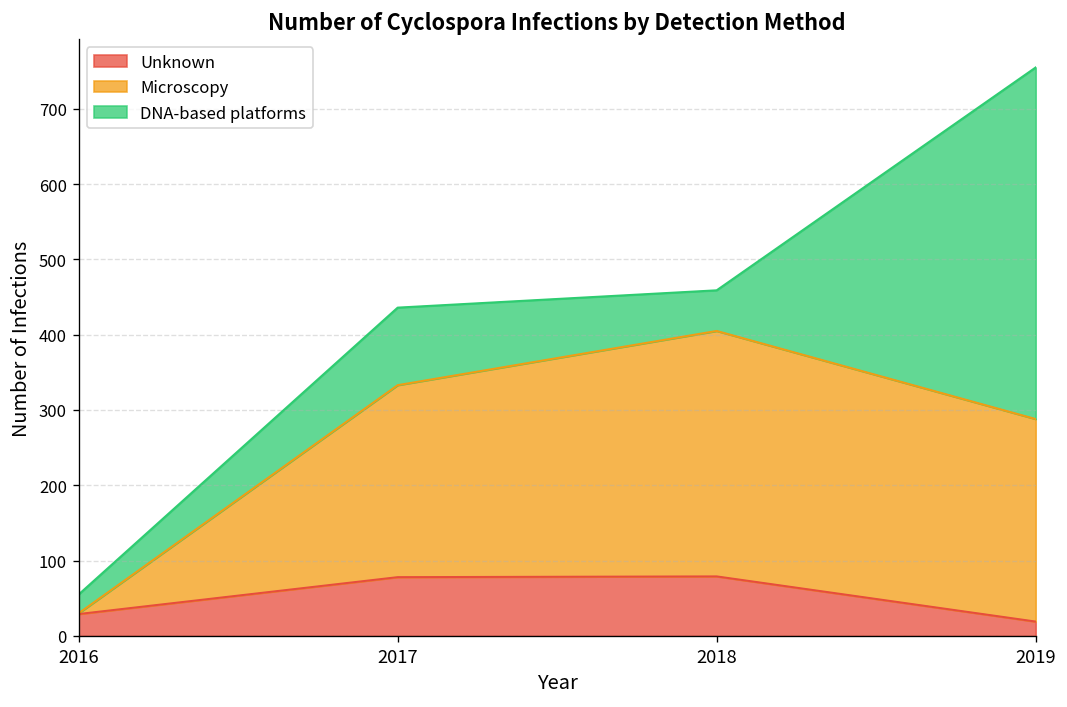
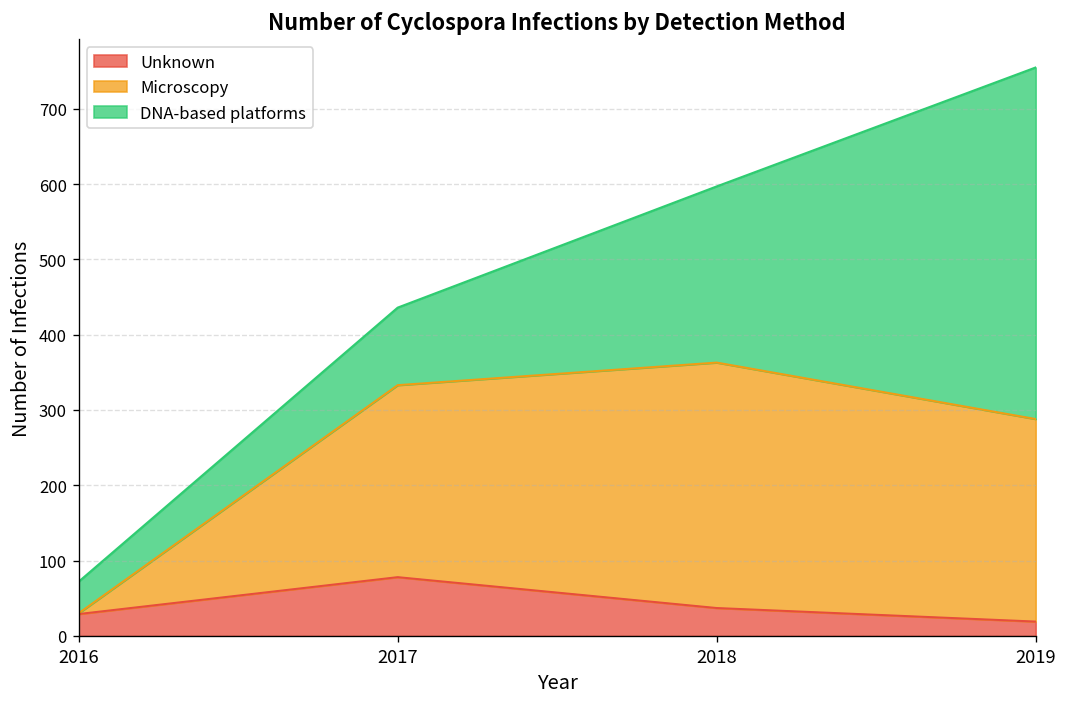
DNA-based platforms, 2016: 30 -> 40
Unknown, 2018: 80 -> 40
DNA-based platforms, 2018: 50 -> 230
